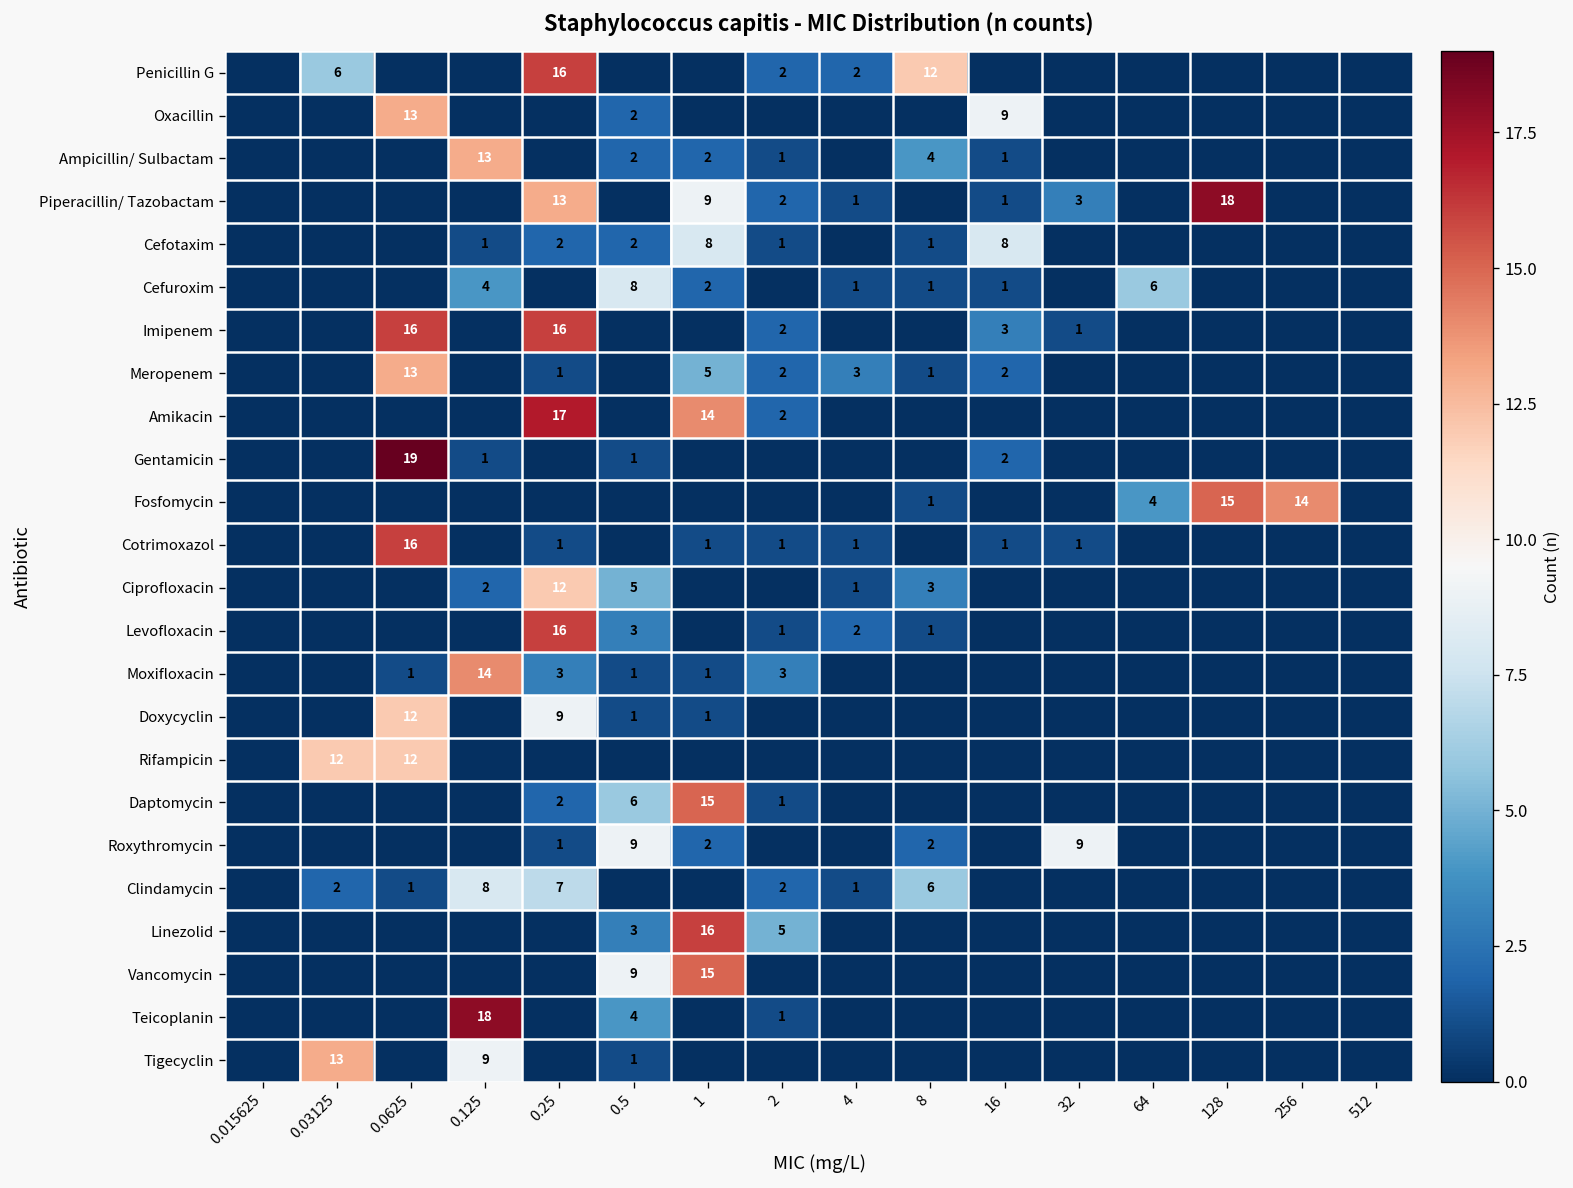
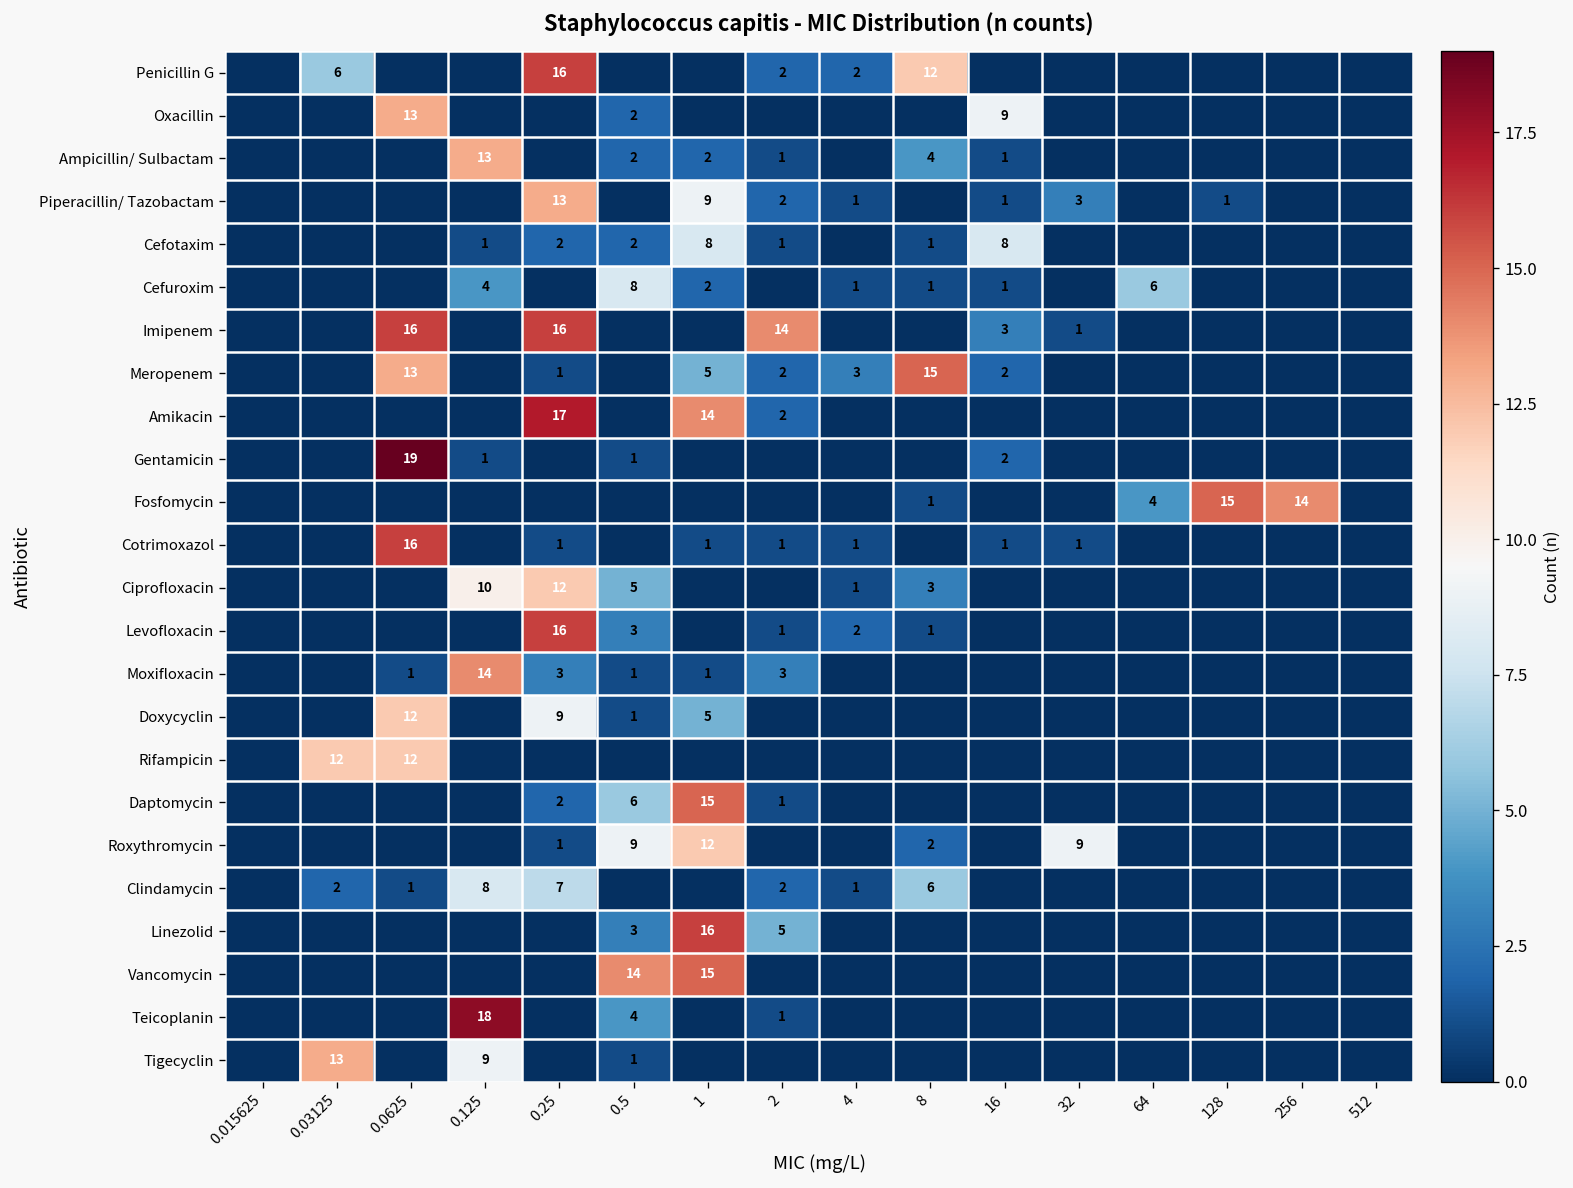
Piperacillin/ Tazobactam, 128: 18 -> 1
Imipenem, 2: 2 -> 14
Meropenem, 8: 1 -> 15
Ciprofloxacin, 0.125: 2 -> 10
Doxycyclin, 1: 1 -> 5
Roxythromycin, 1: 2 -> 12
Vancomycin, 0.5: 9 -> 14
